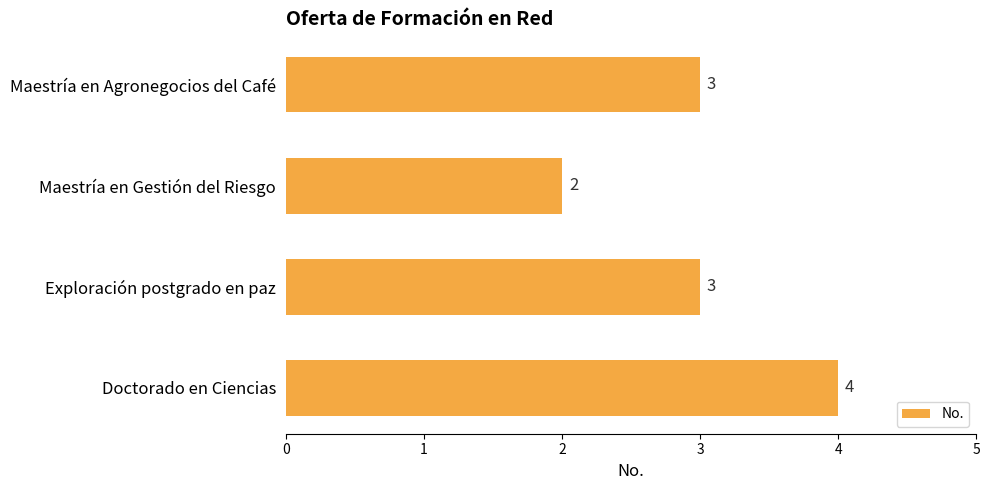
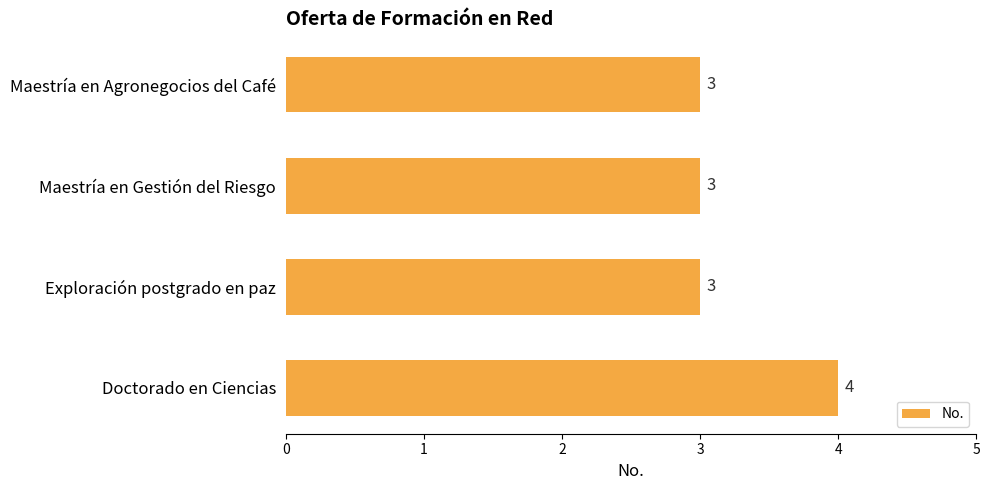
Maestría en Gestión del Riesgo: 2 -> 3
